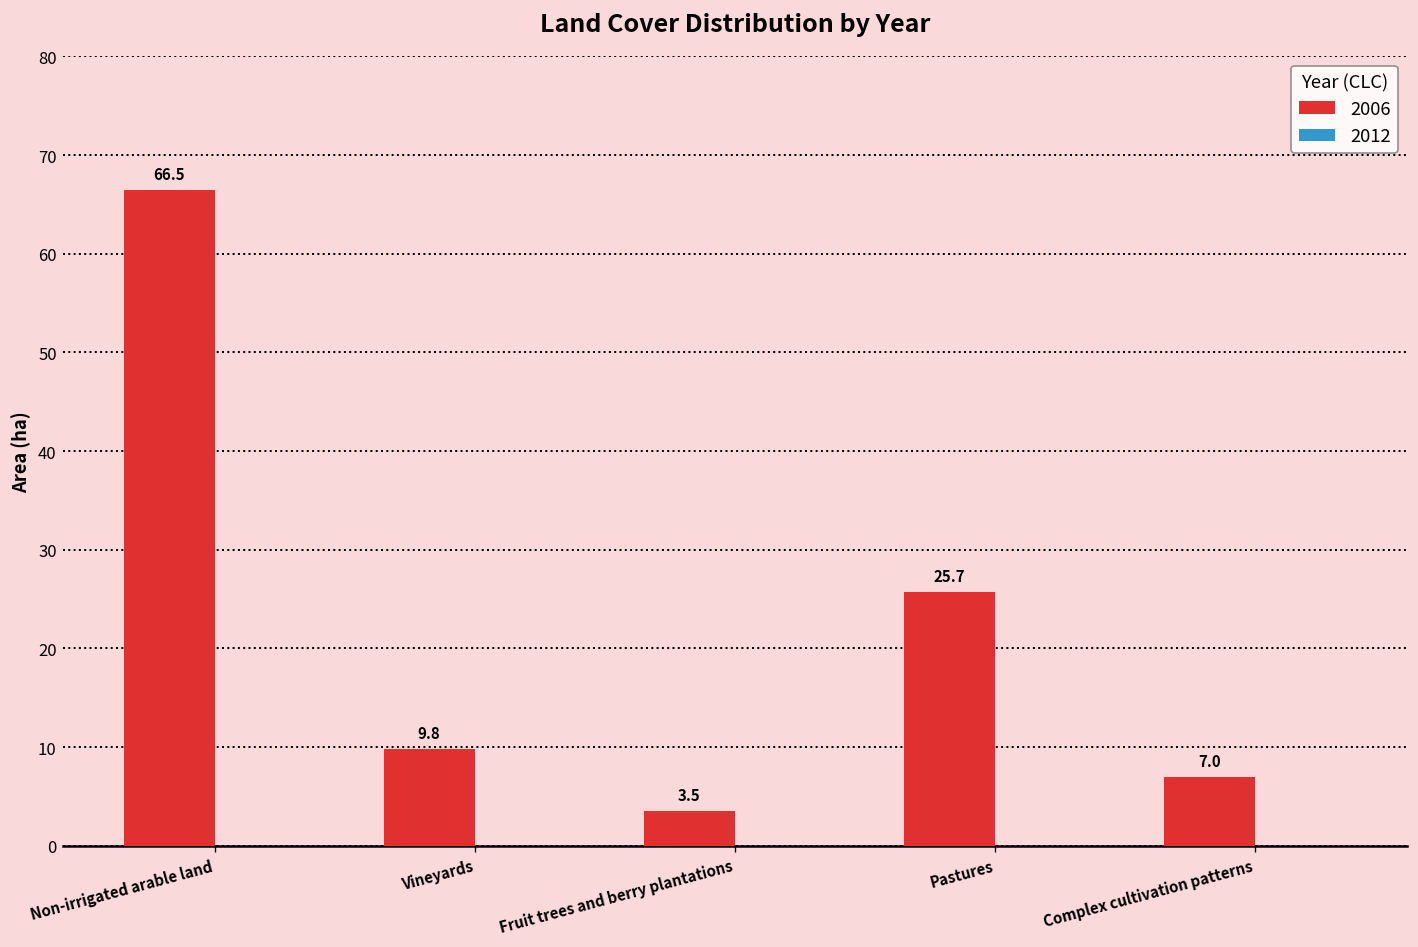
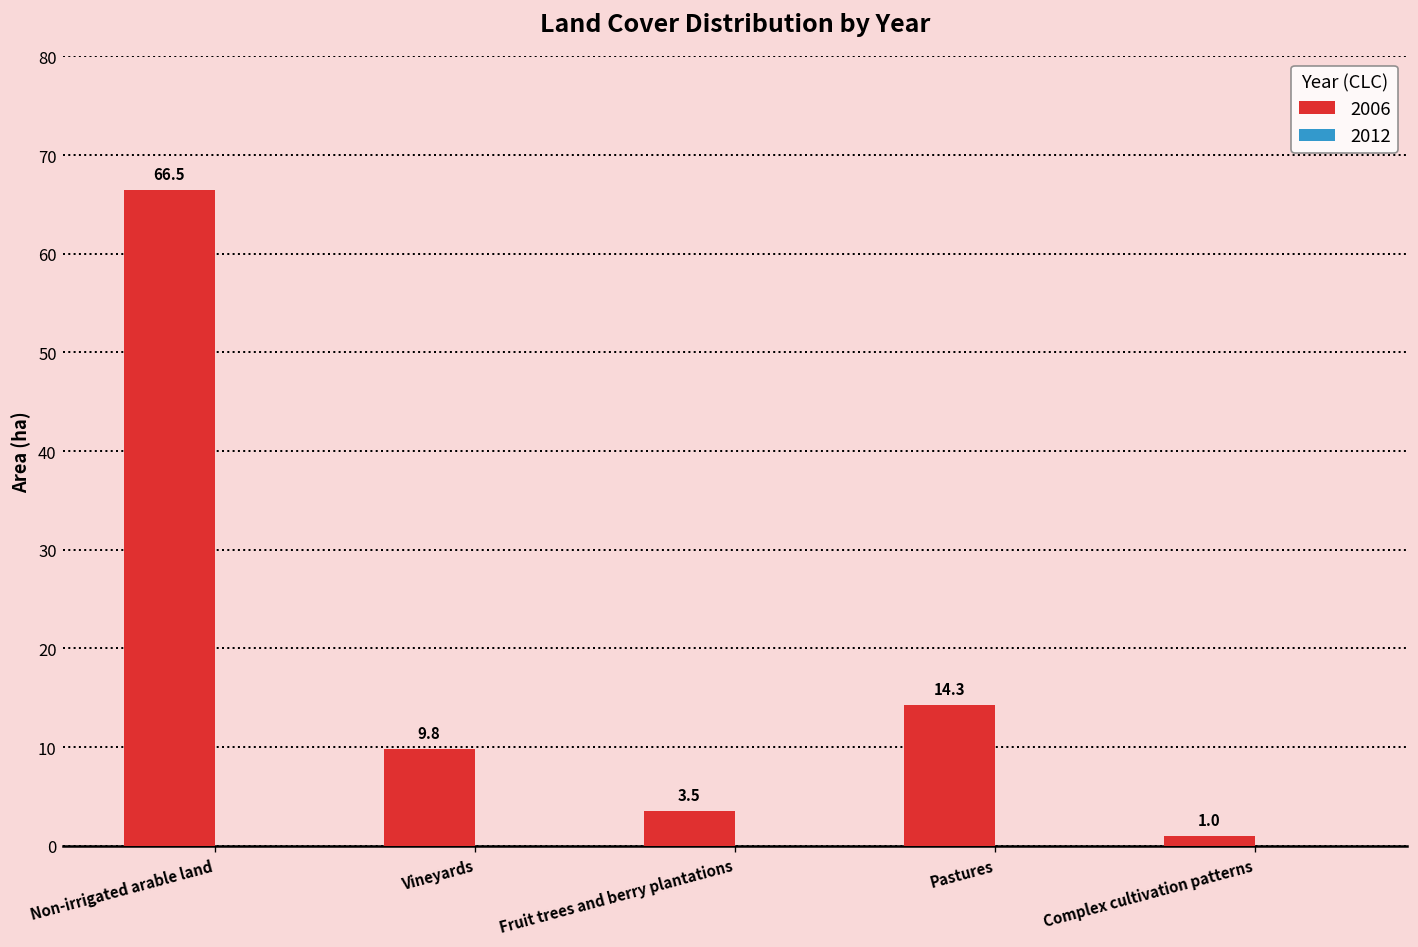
2006, Pastures: 25.7 -> 14.3
2006, Complex cultivation patterns: 7.0 -> 1.0
